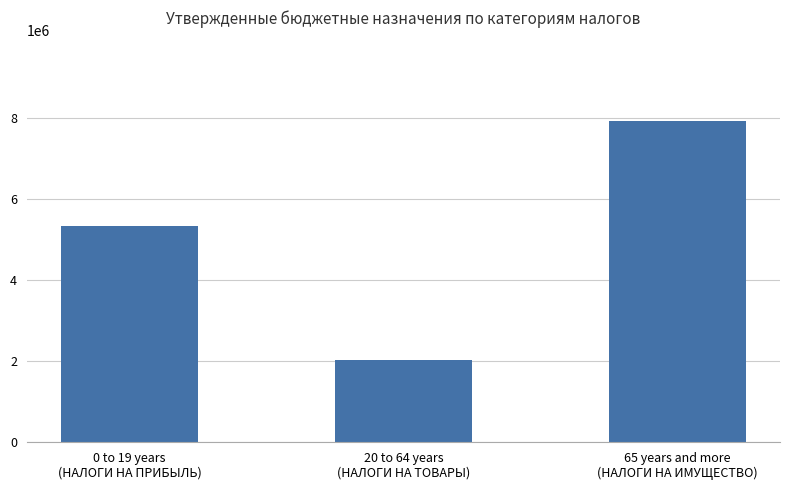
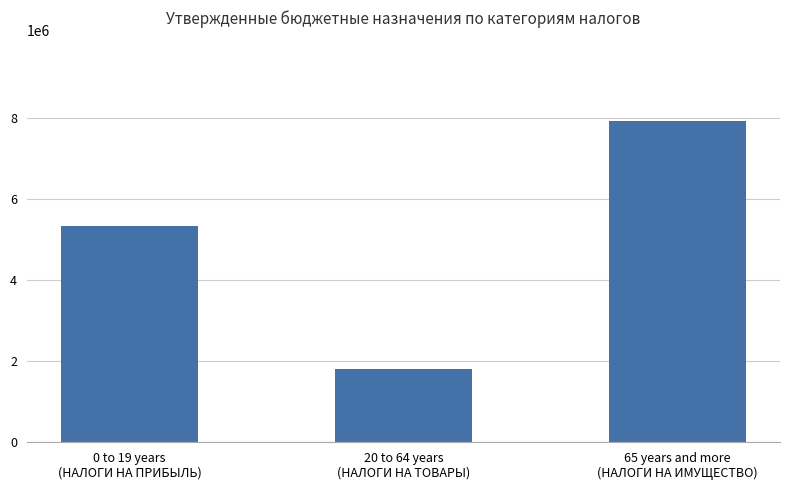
20 to 64 years (НАЛОГИ НА ТОВАРЫ): 2000000 -> 1800000
